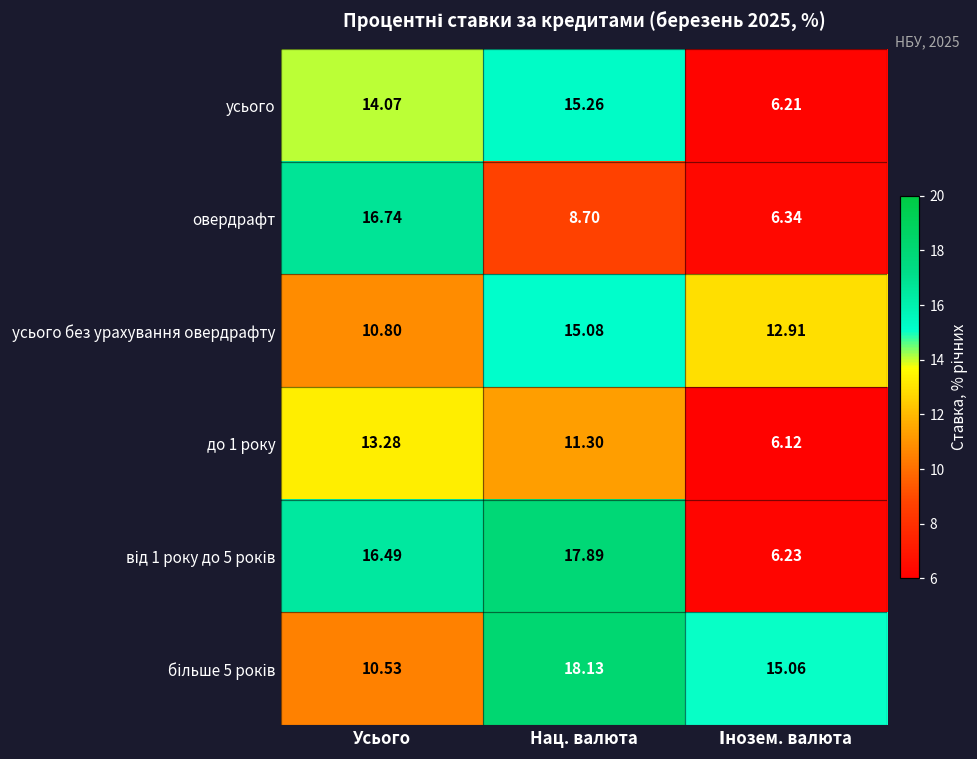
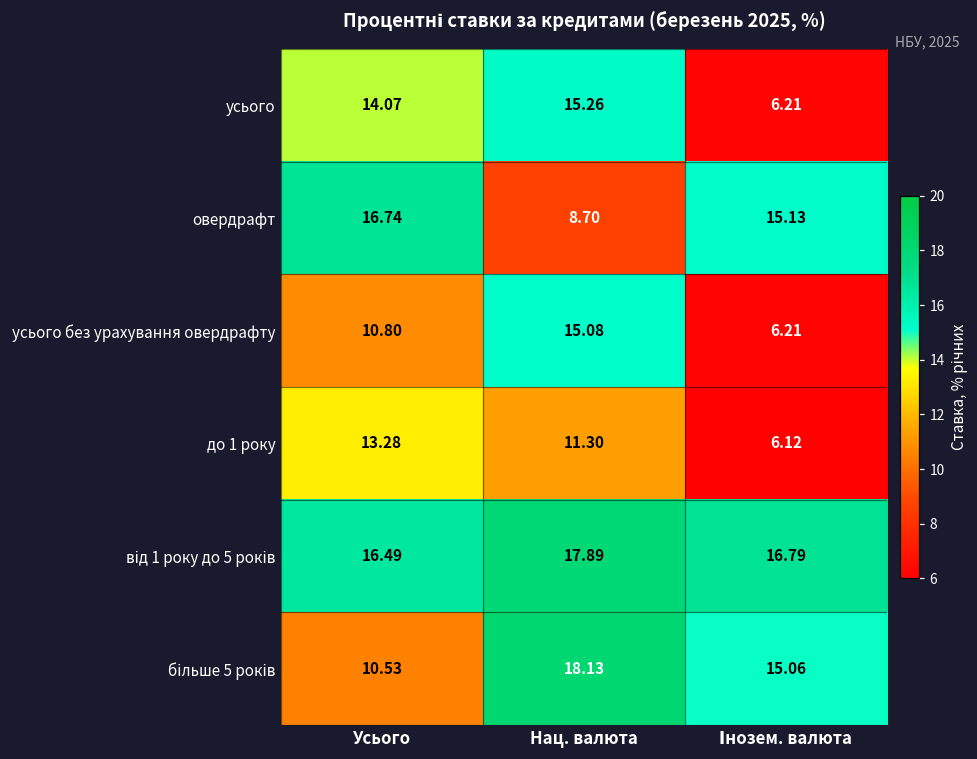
овердрафт, Інозем. валюта: 6.34 -> 15.13
усього без урахування овердрафту, Інозем. валюта: 12.91 -> 6.21
від 1 року до 5 років, Інозем. валюта: 6.23 -> 16.79
